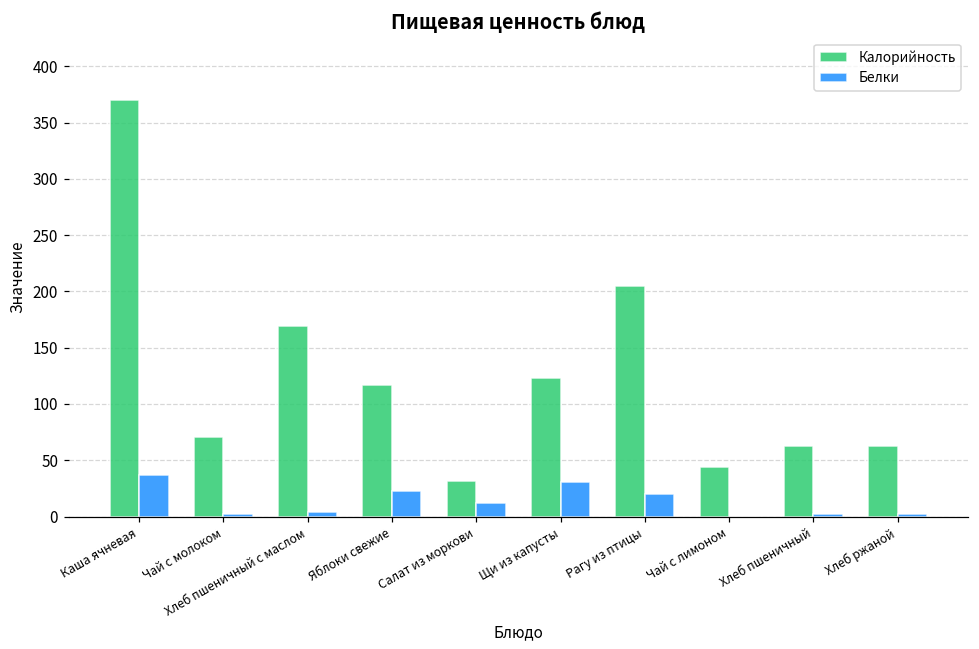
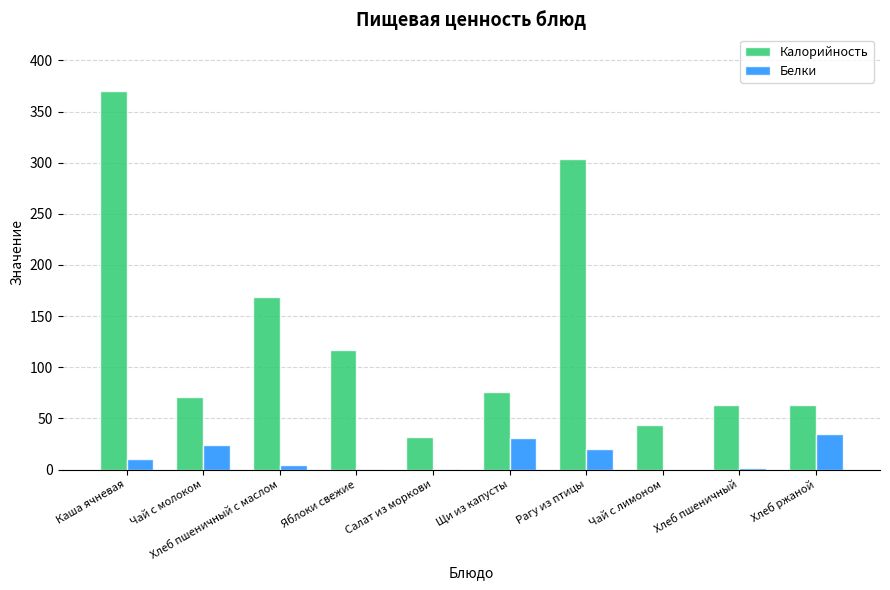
Белки, Каша ячневая: 37 -> 10
Белки, Чай с молоком: 2 -> 24
Белки, Яблоки свежие: 23 -> 1
Белки, Салат из моркови: 12 -> 1
Калорийность, Щи из капусты: 123 -> 76
Калорийность, Рагу из птицы: 205 -> 304
Белки, Хлеб ржаной: 2 -> 35
